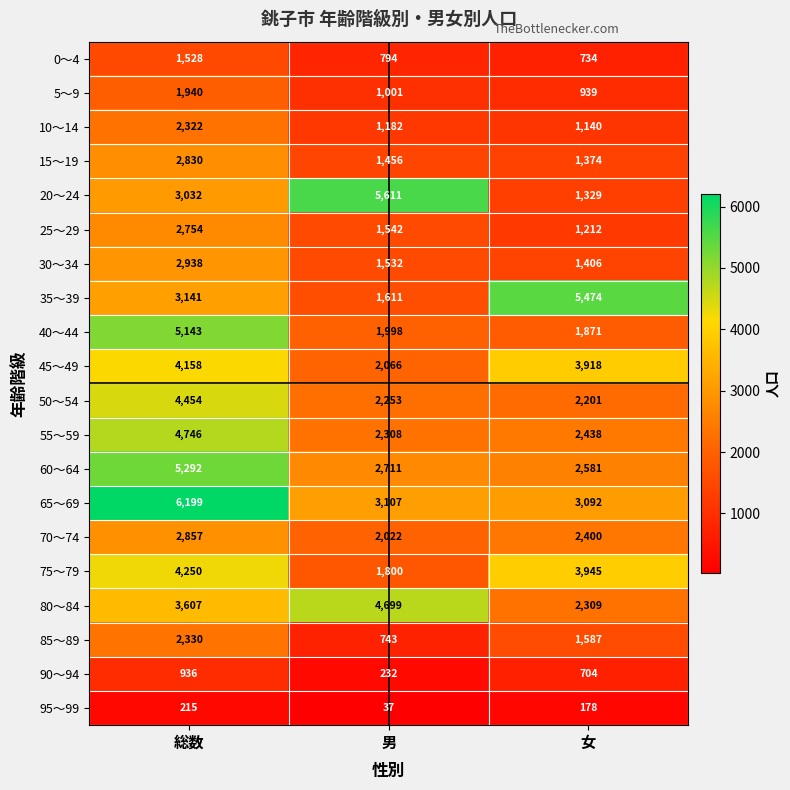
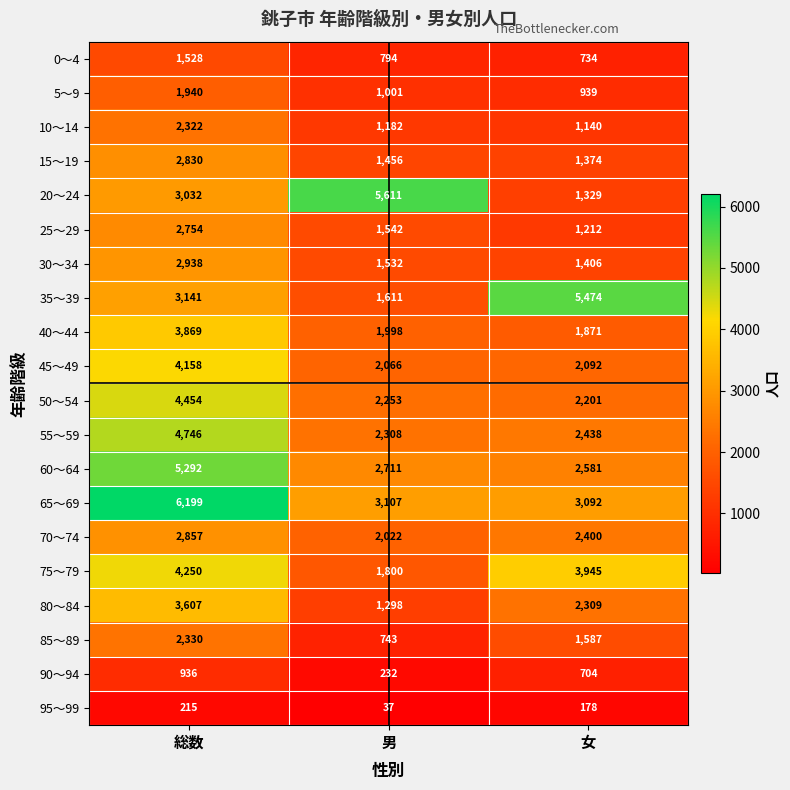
40～44, 総数: 5,143 -> 3,869
45～49, 女: 3,918 -> 2,092
80～84, 男: 4,699 -> 1,298
